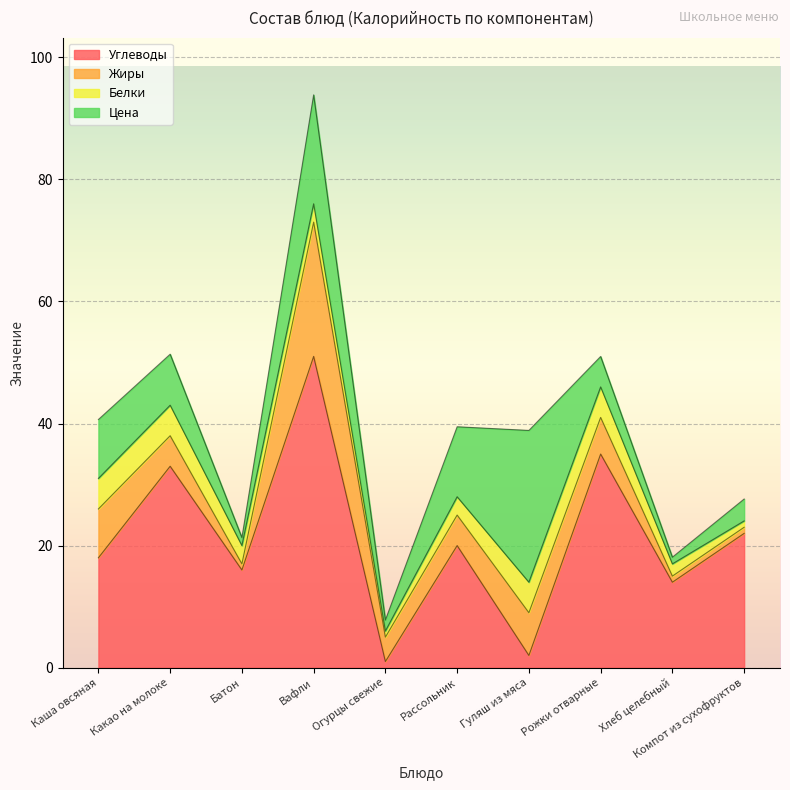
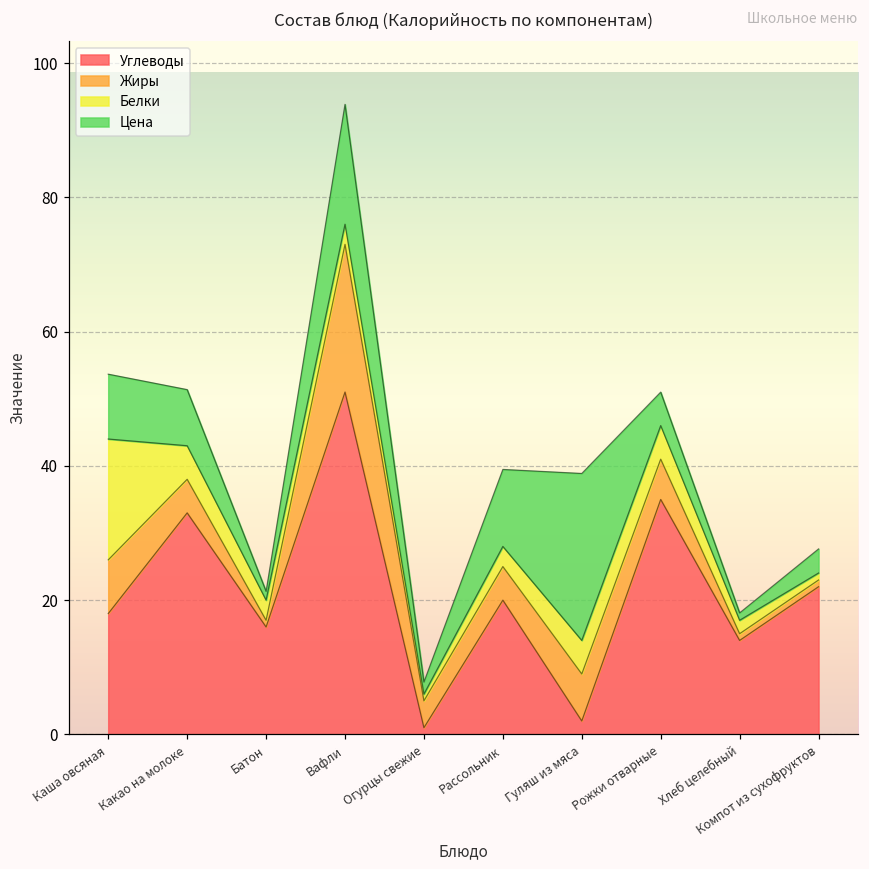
Белки, Каша овсяная: 5 -> 18
